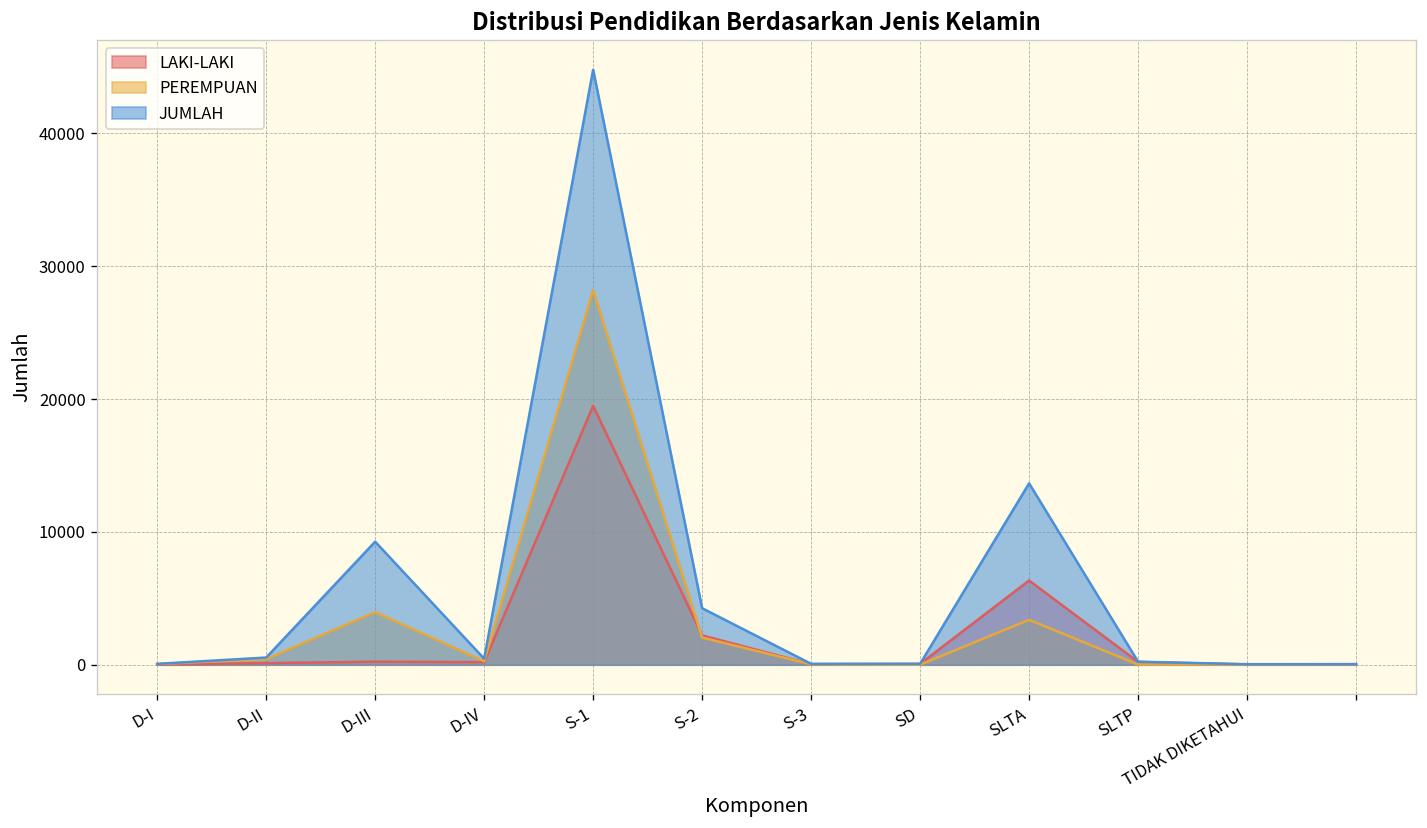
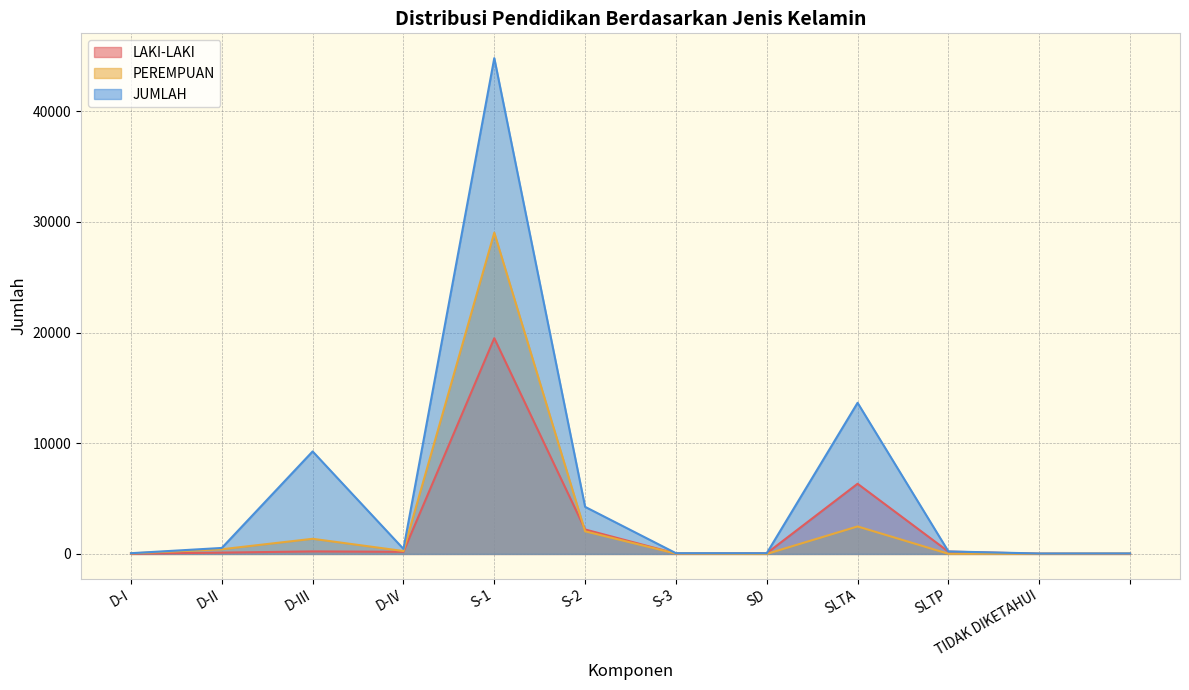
PEREMPUAN, D-III: 4000 -> 1400
PEREMPUAN, S-1: 28200 -> 29000
PEREMPUAN, SLTA: 3400 -> 2500
